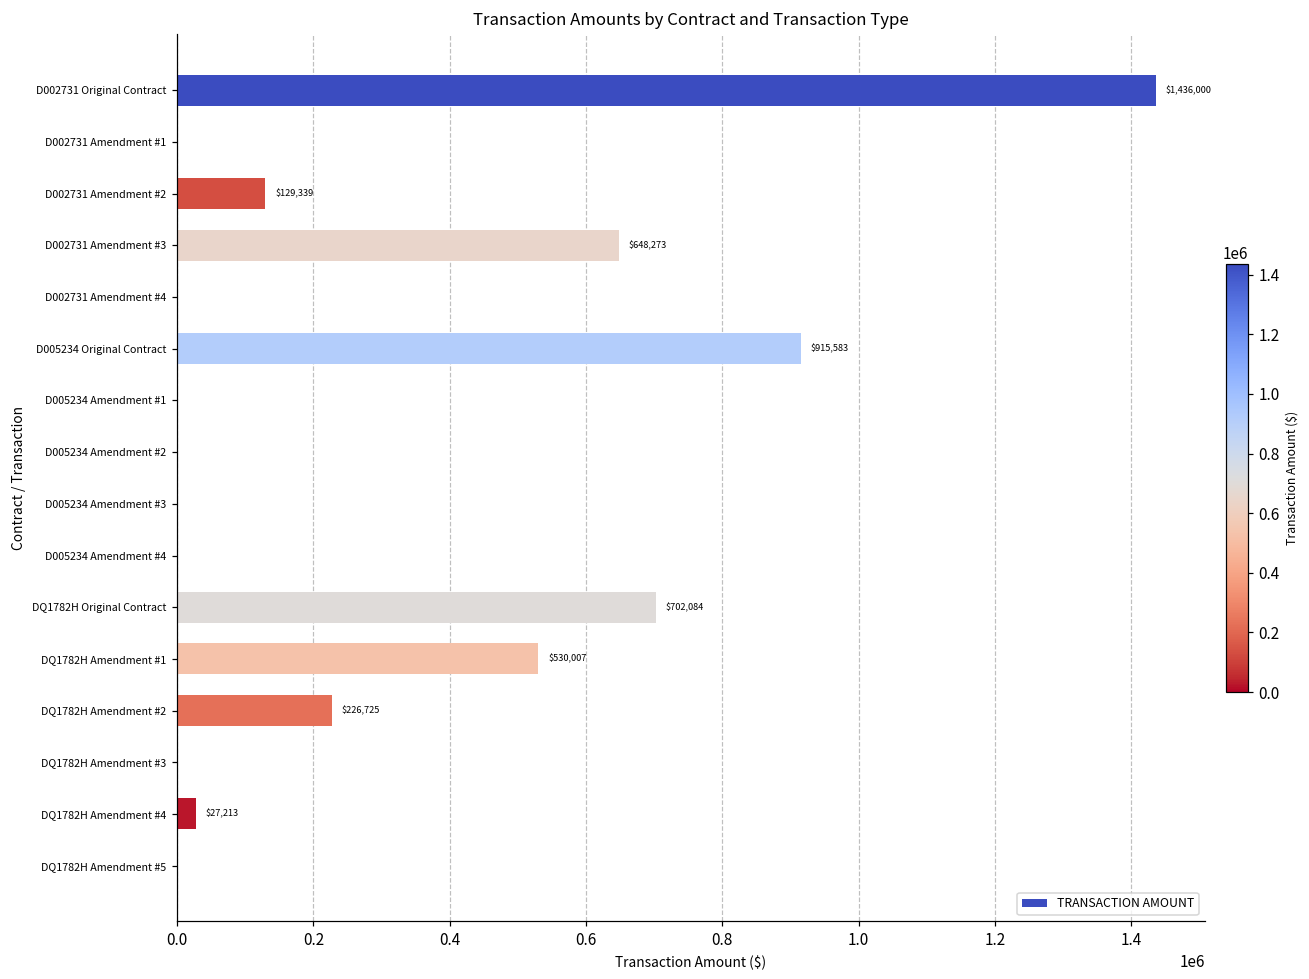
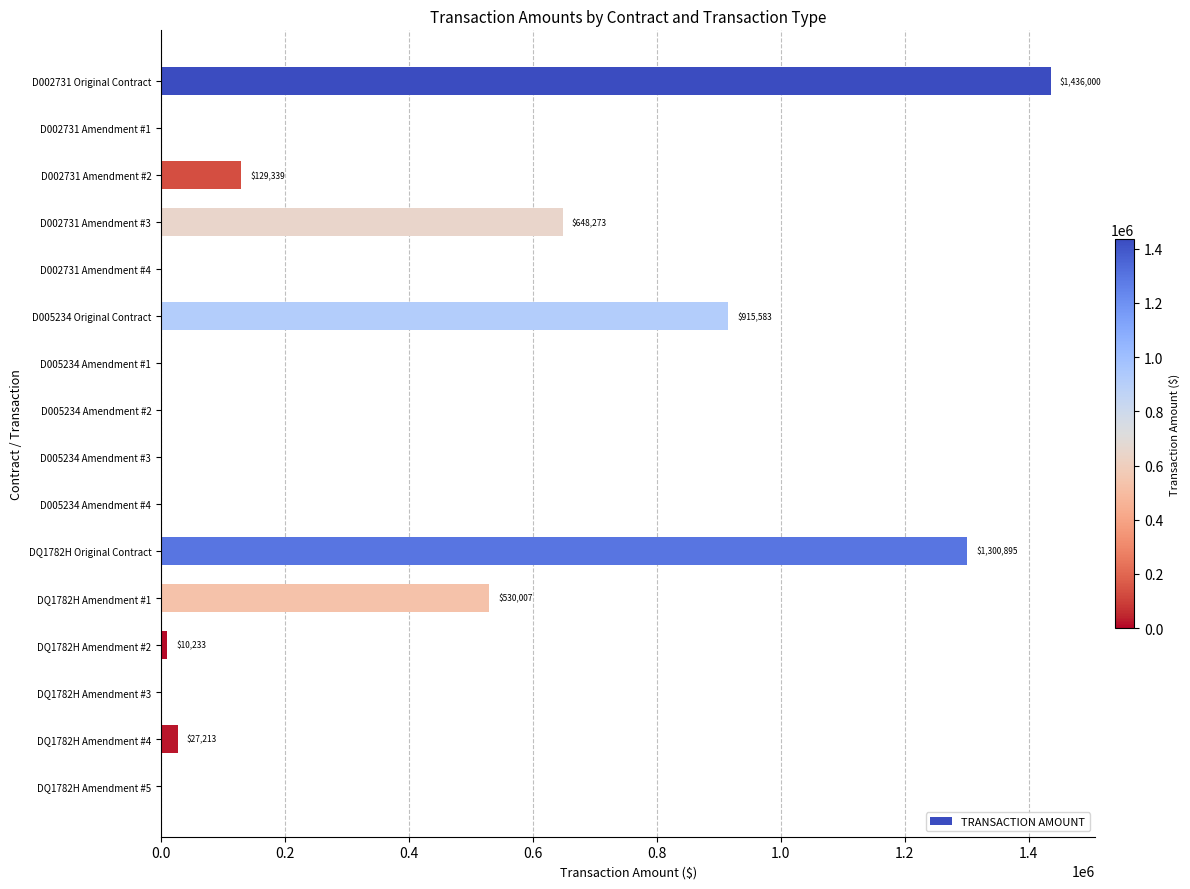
DQ1782H Original Contract: $702,084 -> $1,300,895
DQ1782H Amendment #2: $226,725 -> $10,233
